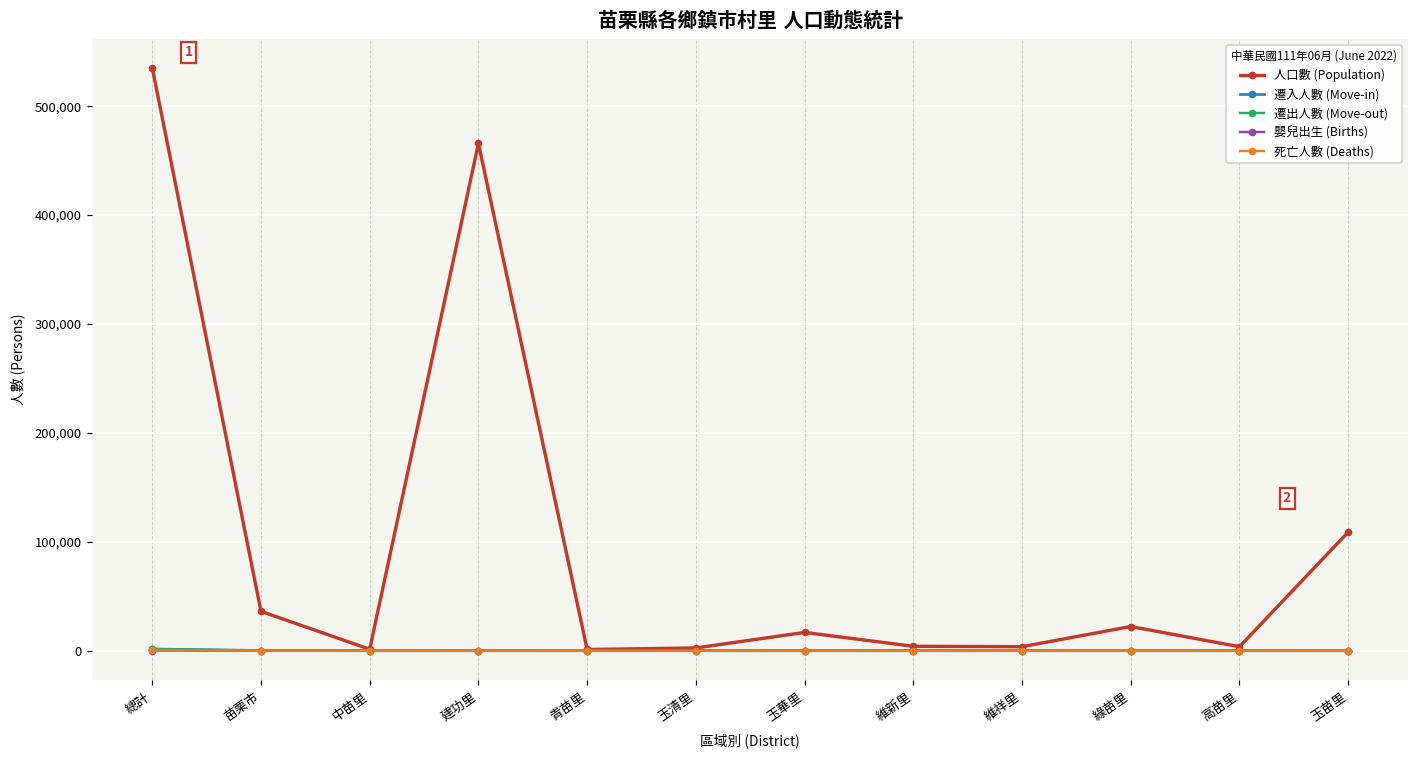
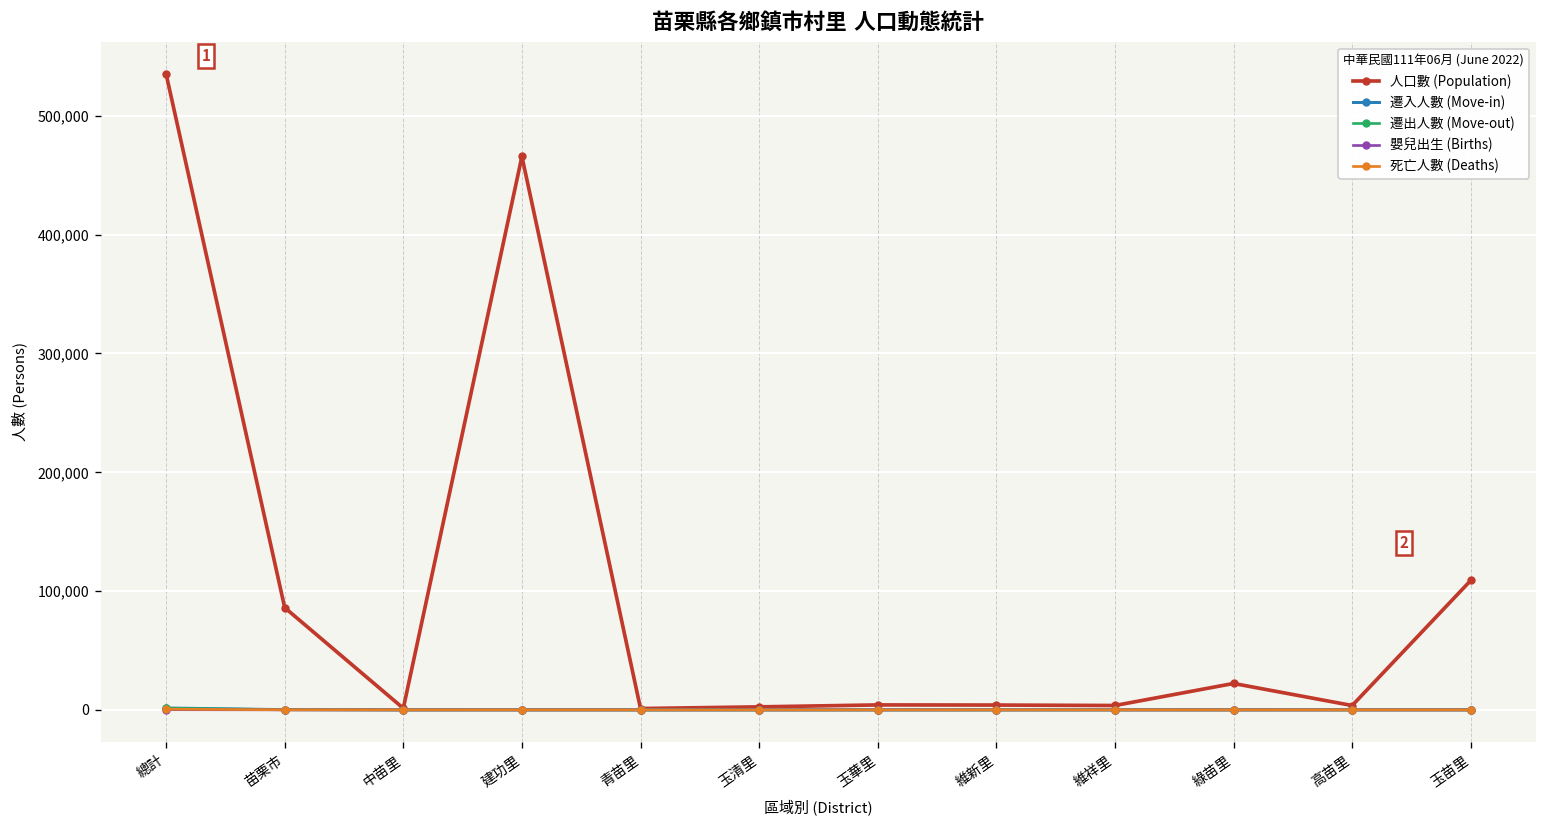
人口數 (Population), 苗栗市: 40,000 -> 90,000
人口數 (Population), 玉華里: 20,000 -> 0
